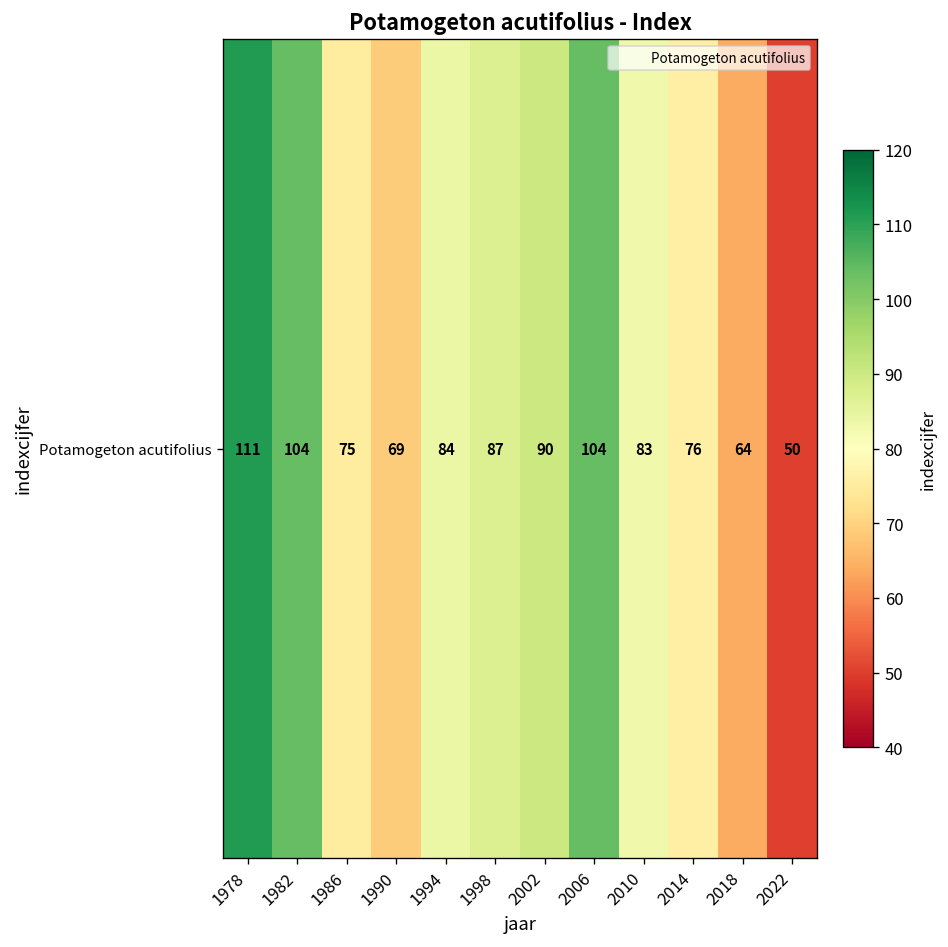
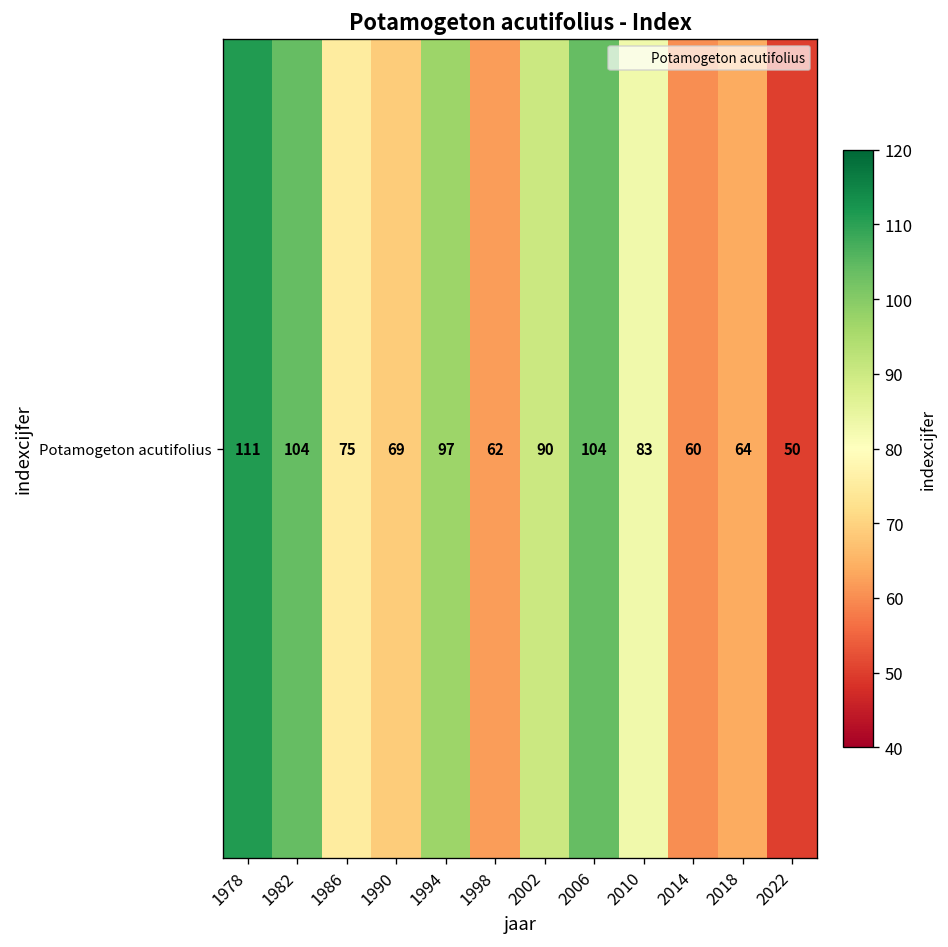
Potamogeton acutifolius, 1994: 84 -> 97
Potamogeton acutifolius, 1998: 87 -> 62
Potamogeton acutifolius, 2014: 76 -> 60
